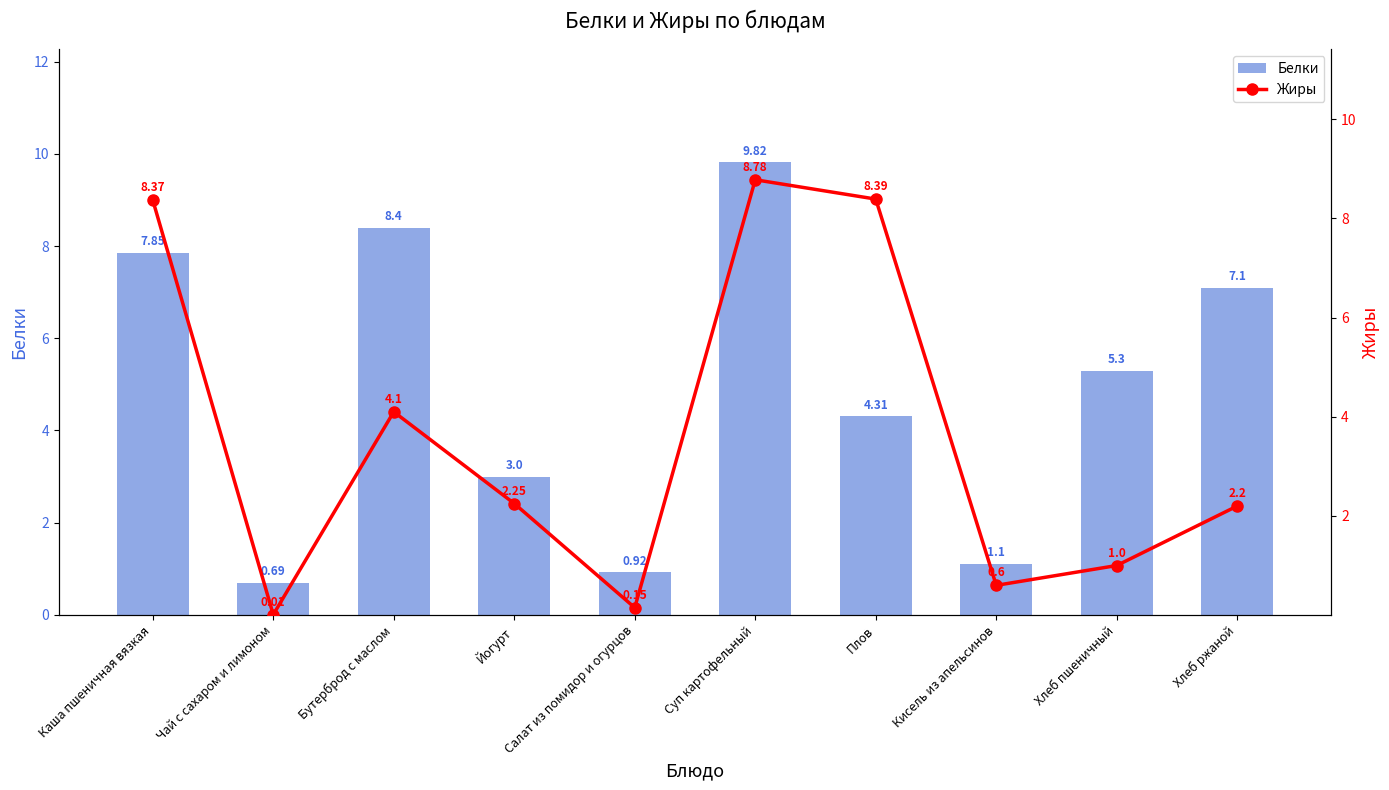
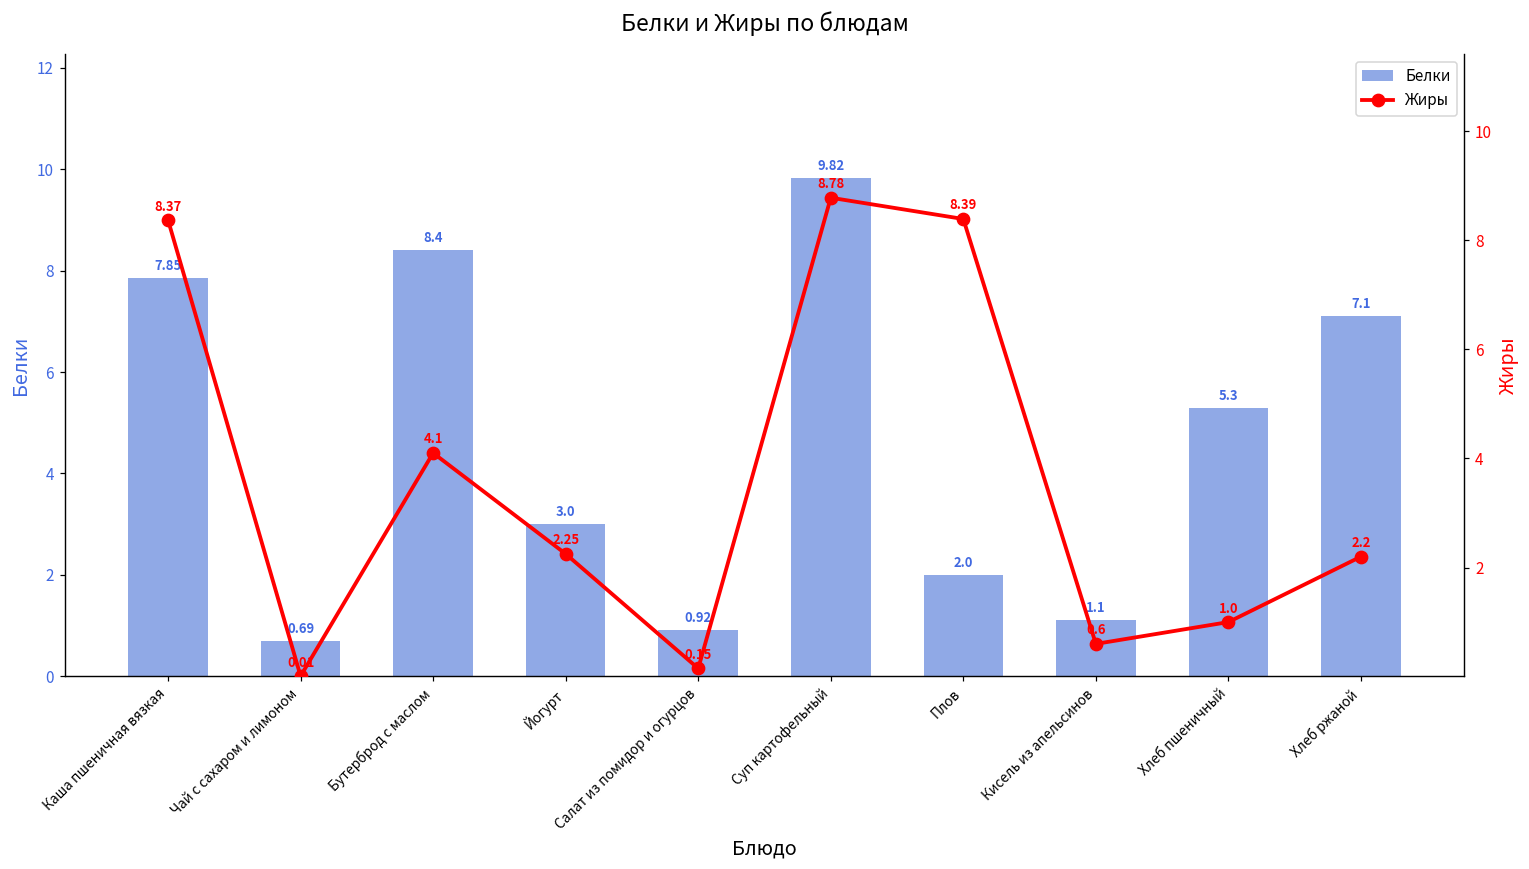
Белки, Плов: 4.31 -> 2.0
